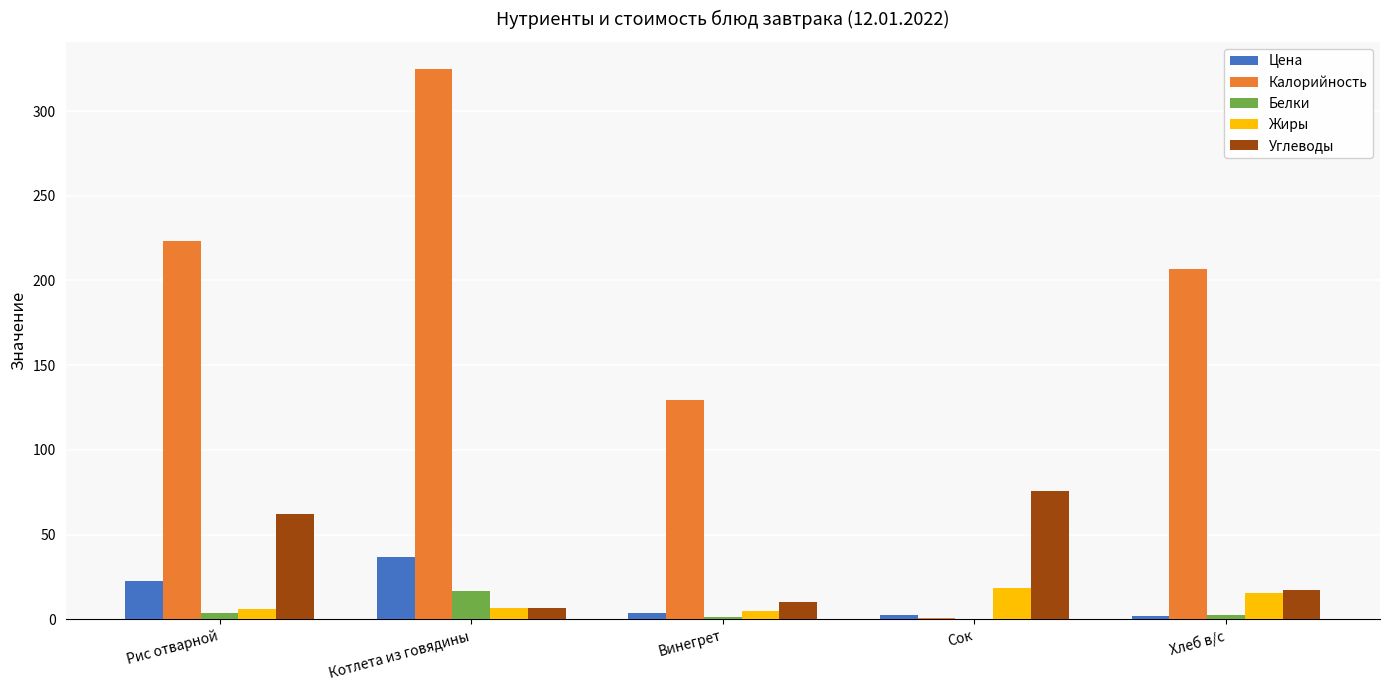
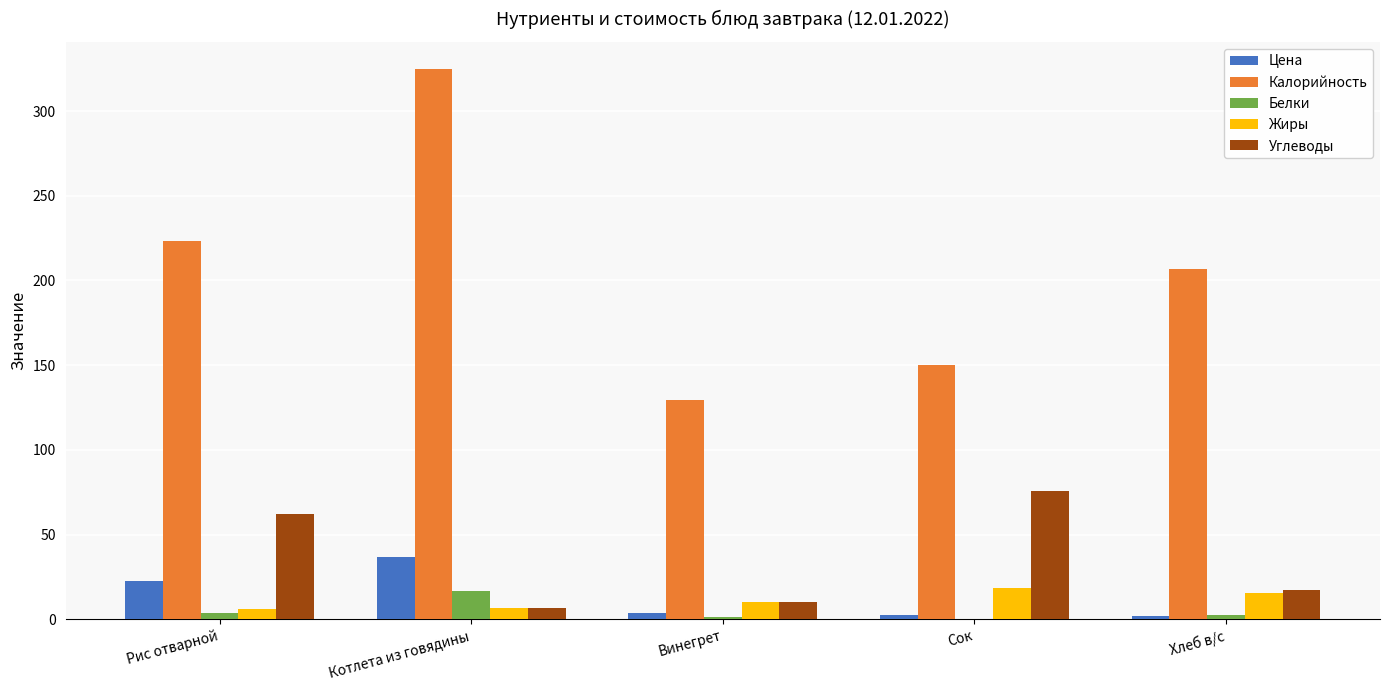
Жиры, Винегрет: 5 -> 10
Калорийность, Сок: 1 -> 150
